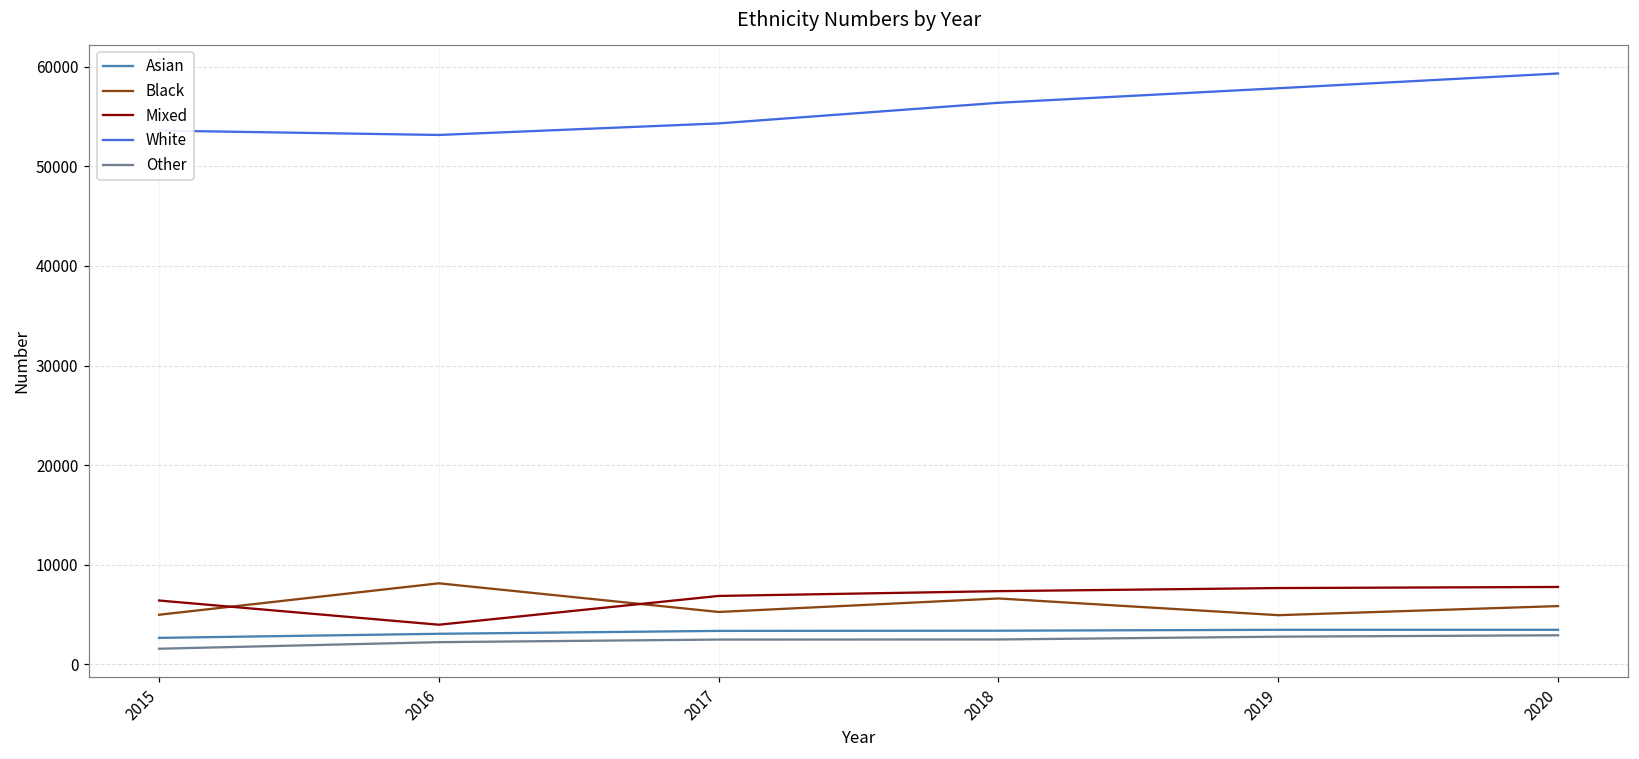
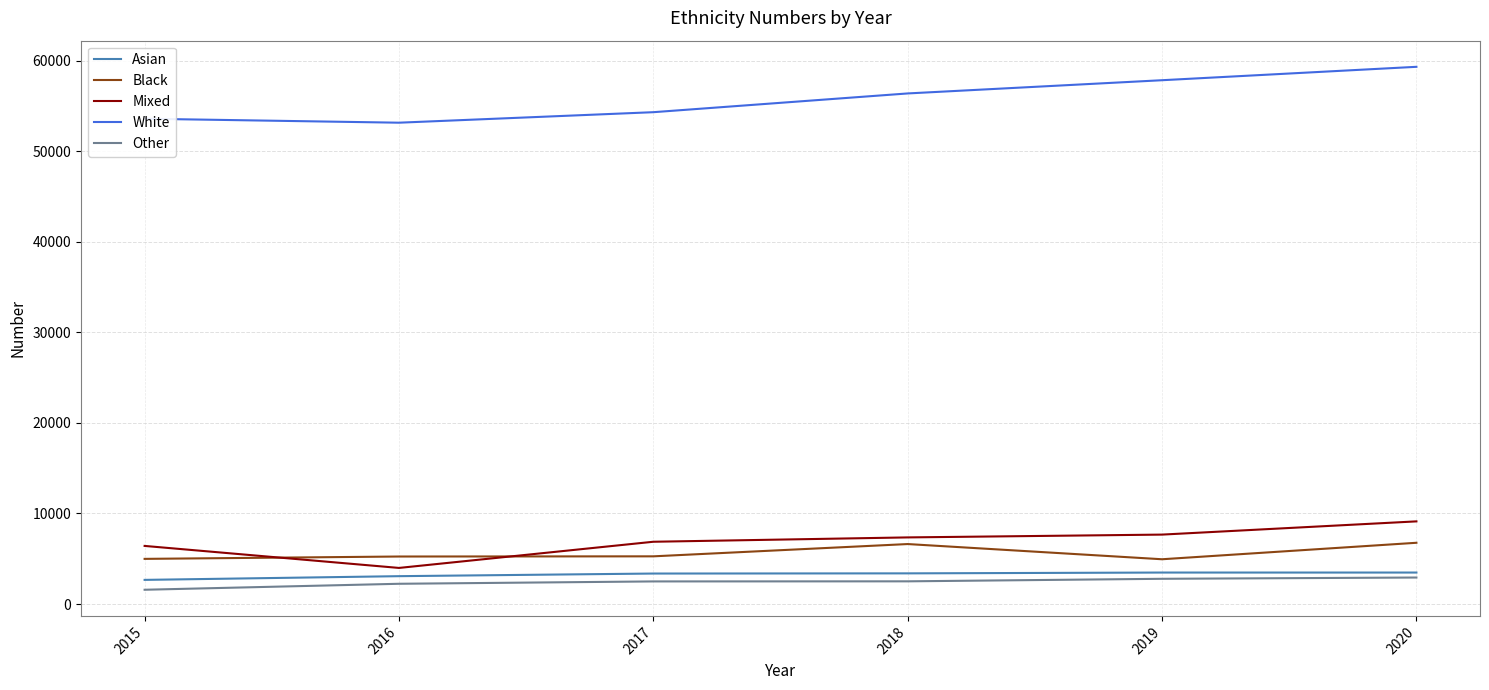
Black, 2016: 8000 -> 5000
Black, 2020: 6000 -> 7000
Mixed, 2020: 8000 -> 9000
